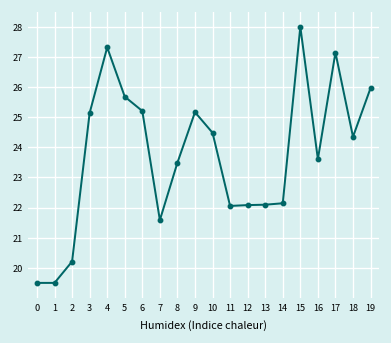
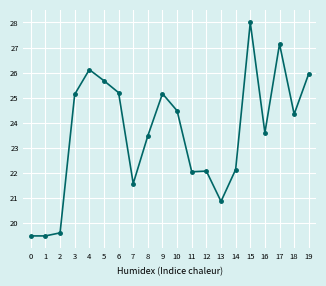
2: 20.2 -> 19.6
4: 27.3 -> 26.1
13: 22.1 -> 20.9
